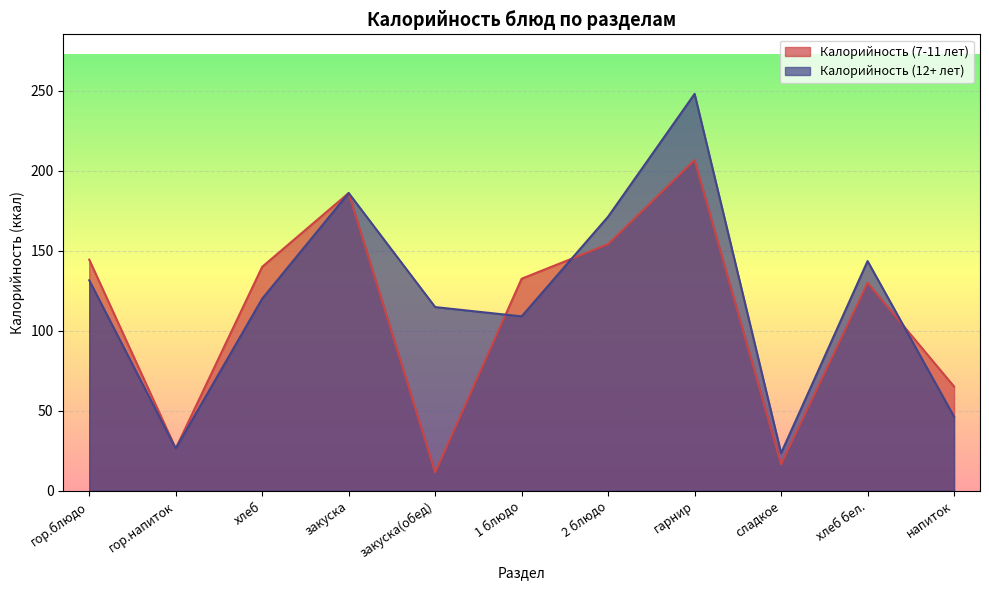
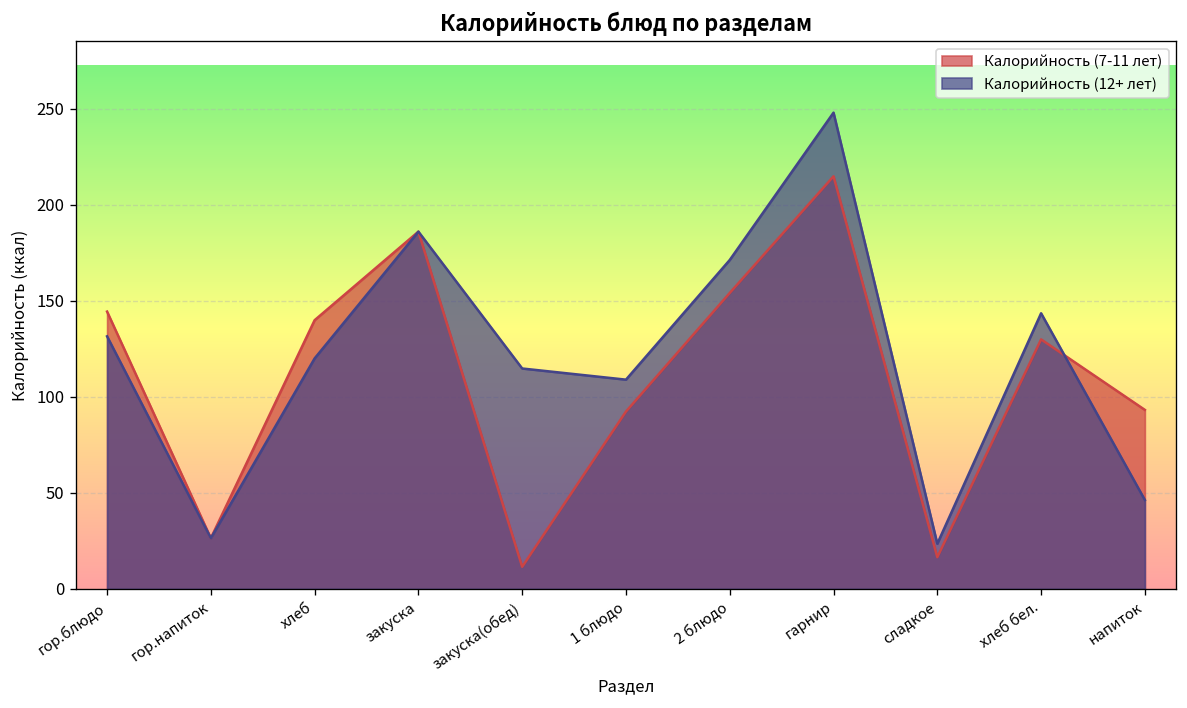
Калорийность (7-11 лет), 1 блюдо: 132 -> 92
Калорийность (7-11 лет), гарнир: 207 -> 215
Калорийность (7-11 лет), напиток: 65 -> 93
